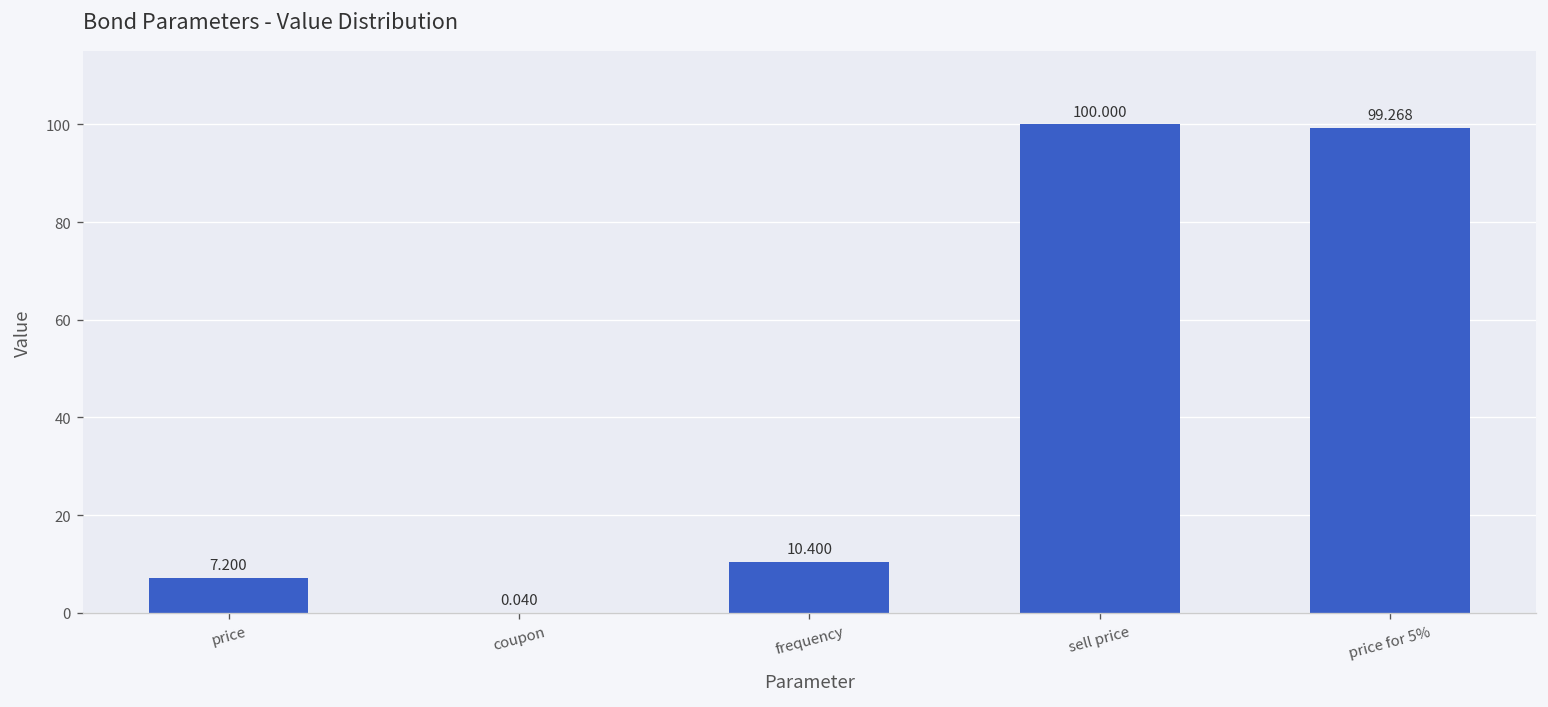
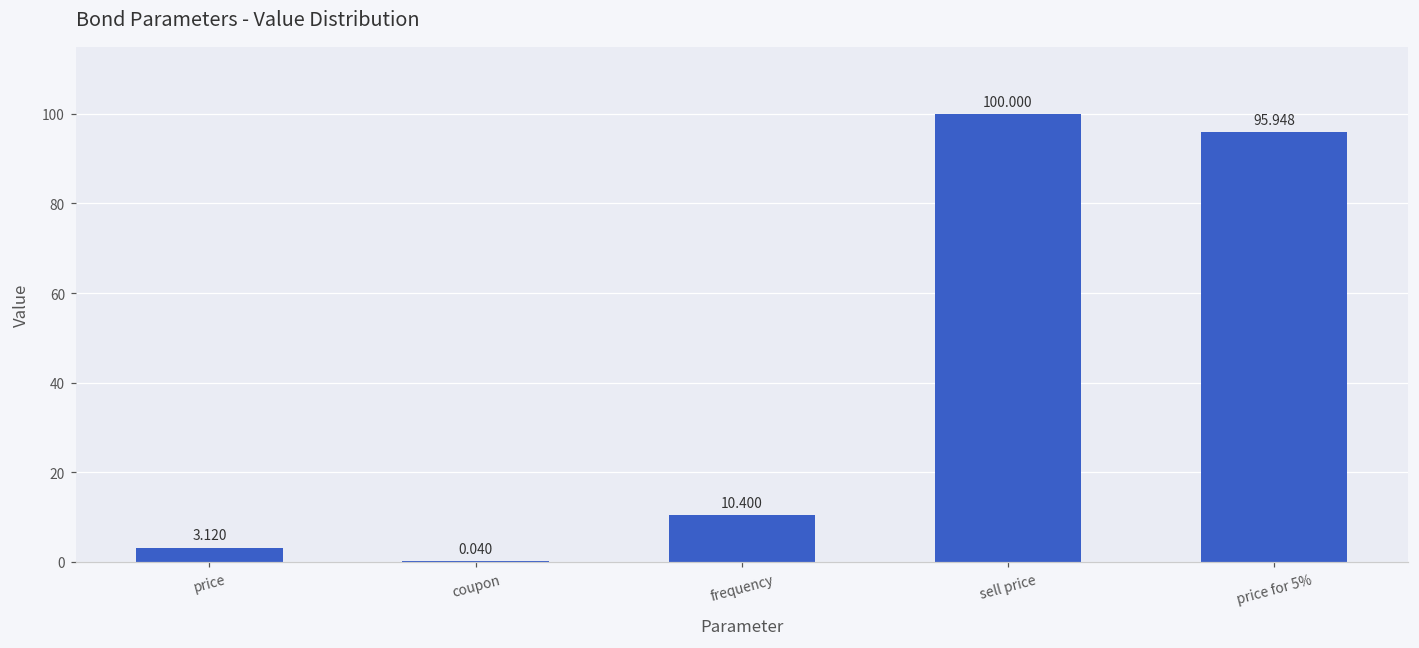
price: 7.200 -> 3.120
price for 5%: 99.268 -> 95.948
